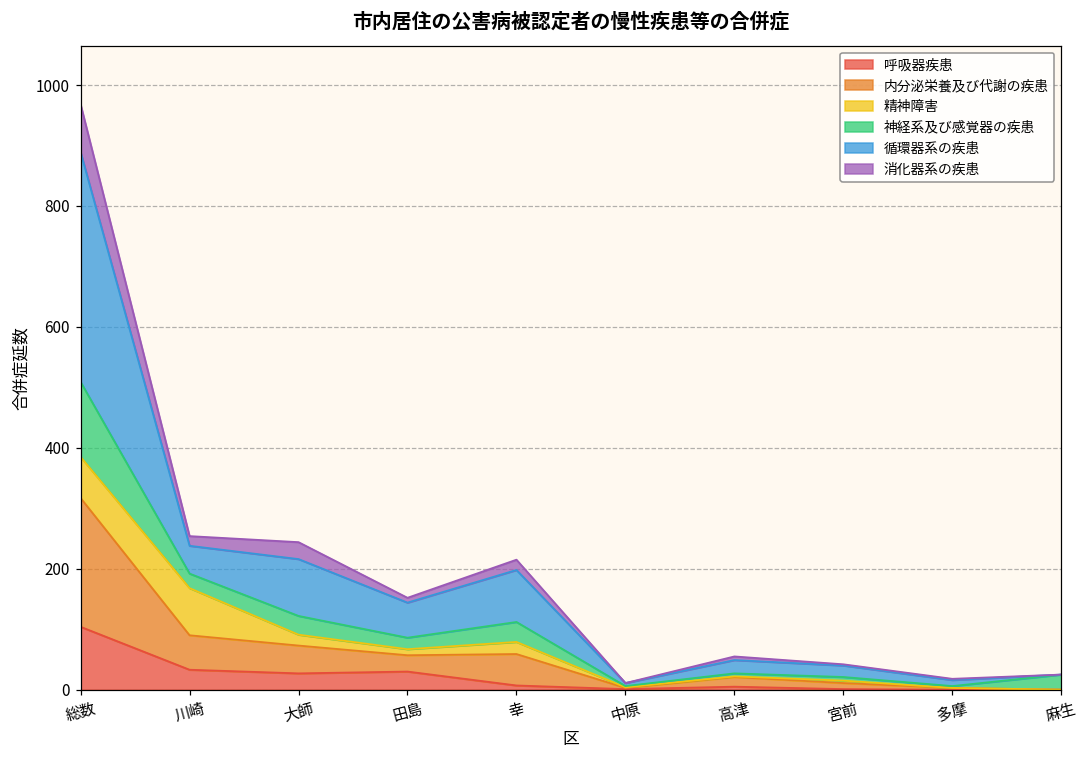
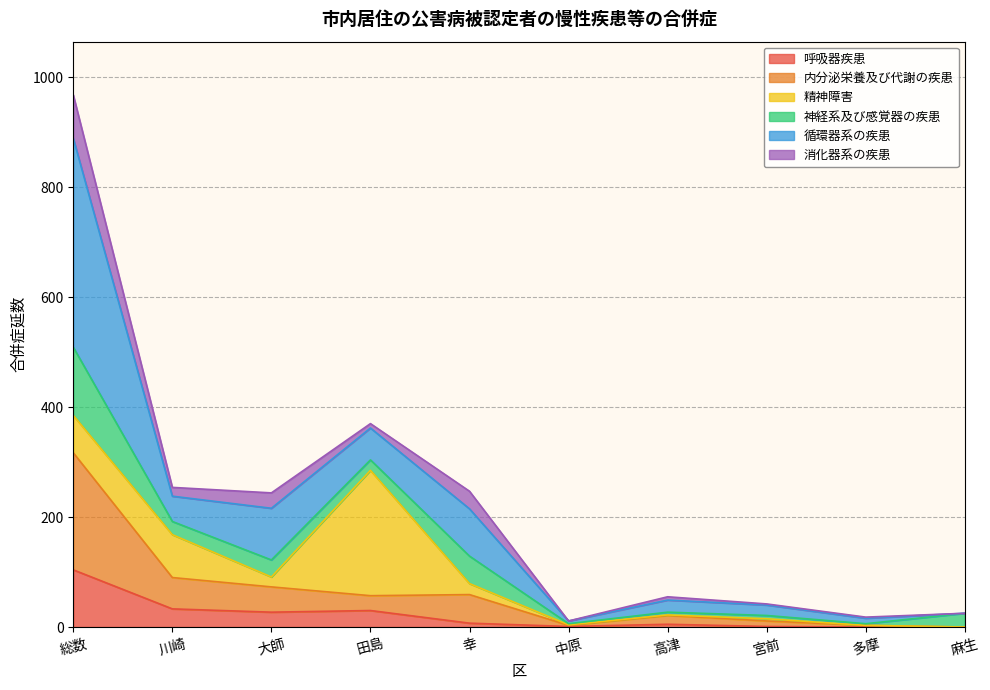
精神障害, 田島: 10 -> 230
神経系及び感覚器の疾患, 幸: 30 -> 50
消化器系の疾患, 幸: 20 -> 30
